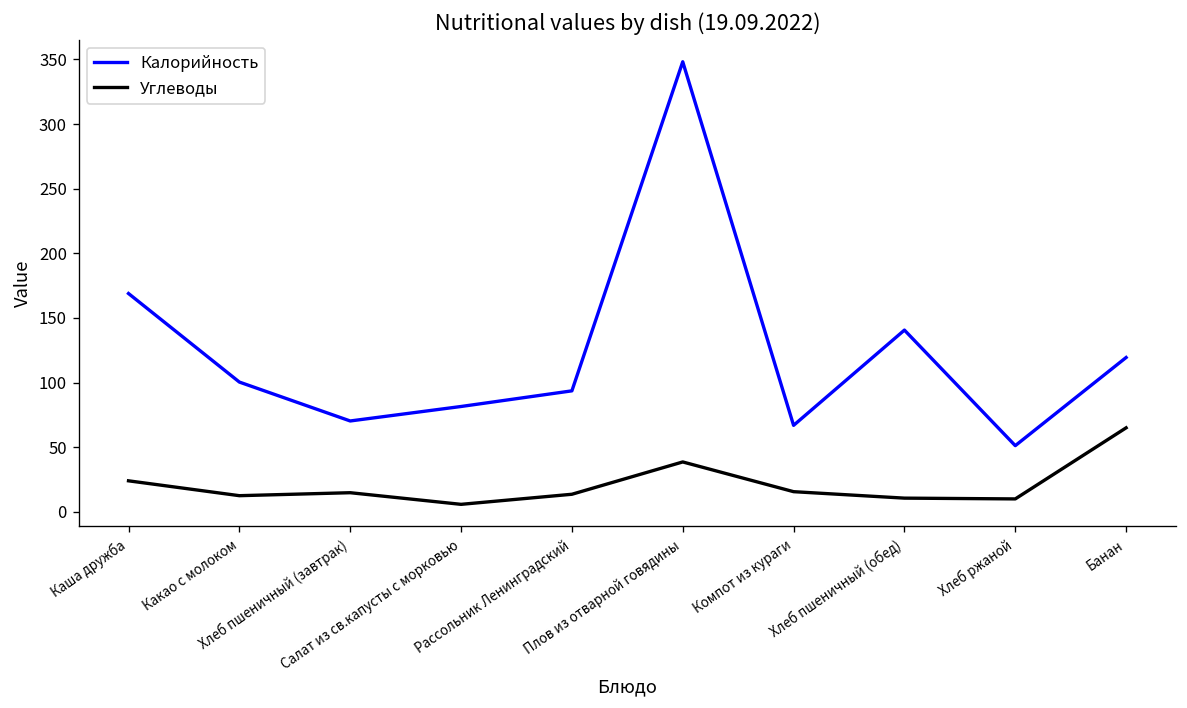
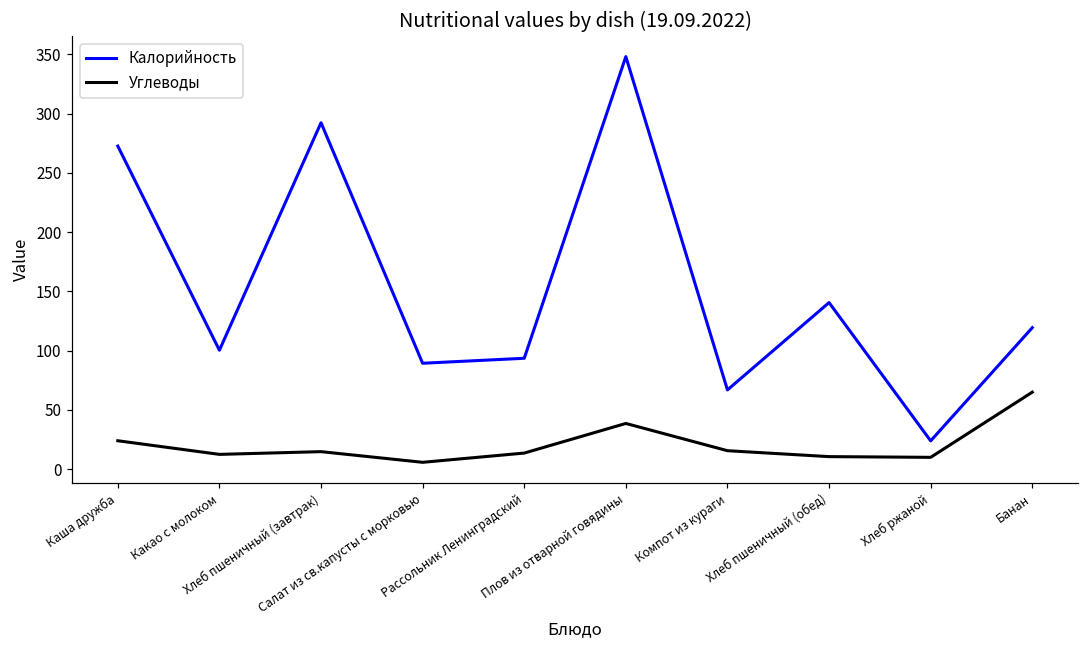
Калорийность, Каша дружба: 169 -> 273
Калорийность, Хлеб пшеничный (завтрак): 70 -> 292
Калорийность, Салат из св.капусты с морковью: 82 -> 89
Калорийность, Хлеб ржаной: 51 -> 24
